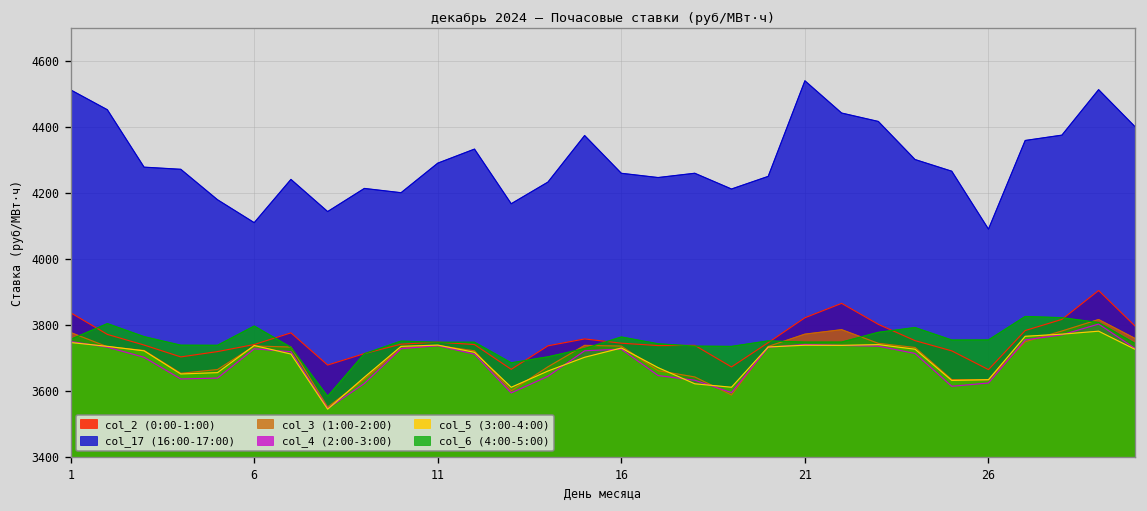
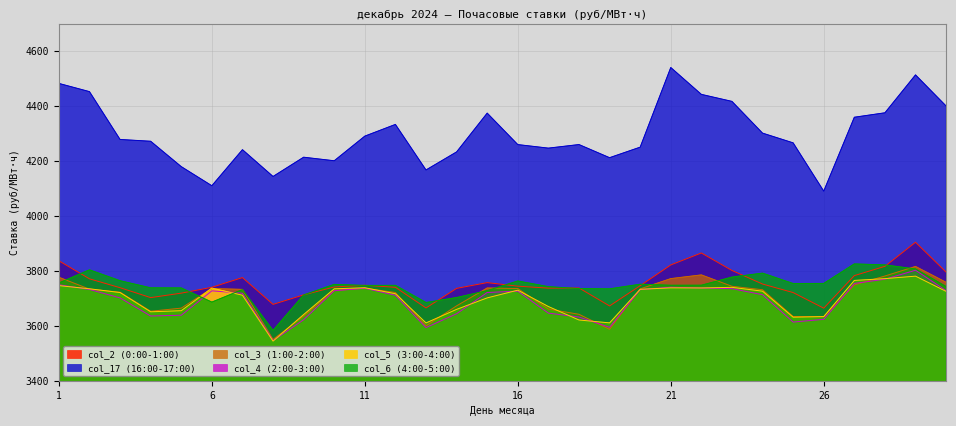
col_17 (16:00-17:00), 1: 4510 -> 4480
col_6 (4:00-5:00), 6: 3800 -> 3690
